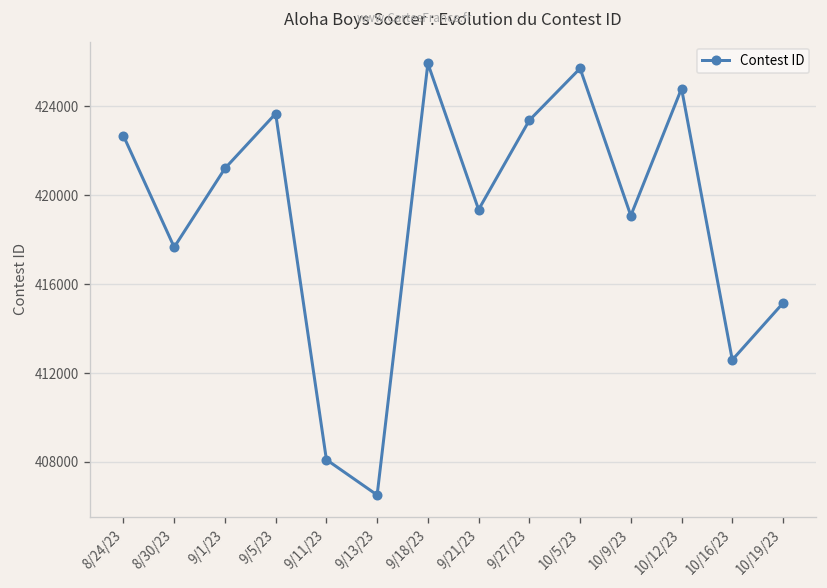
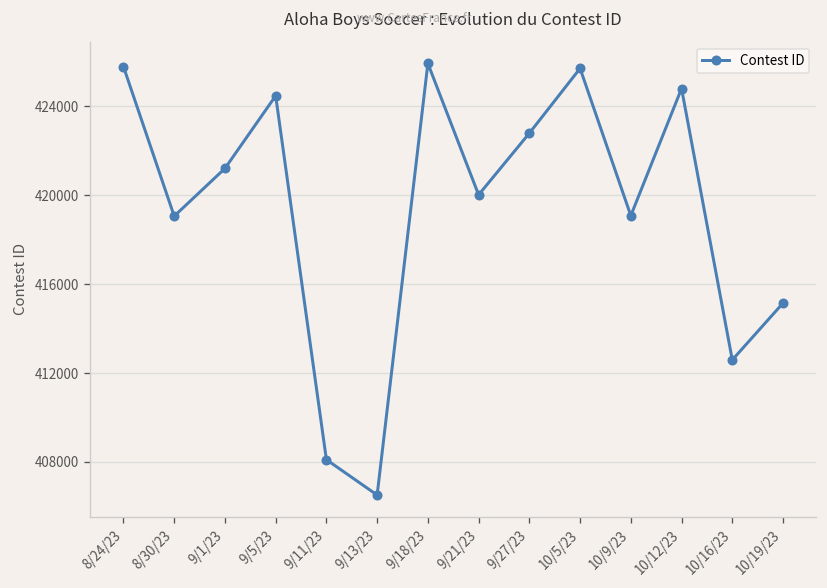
8/24/23: 422700 -> 425800
8/30/23: 417700 -> 419100
9/5/23: 423700 -> 424500
9/21/23: 419400 -> 420000
9/27/23: 423400 -> 422800
